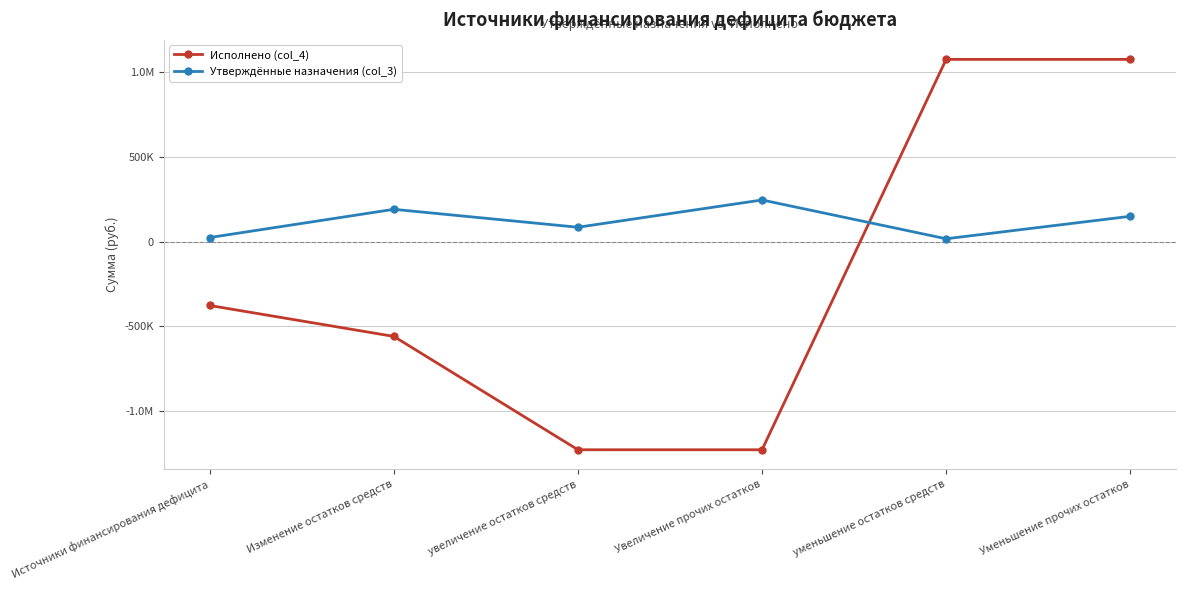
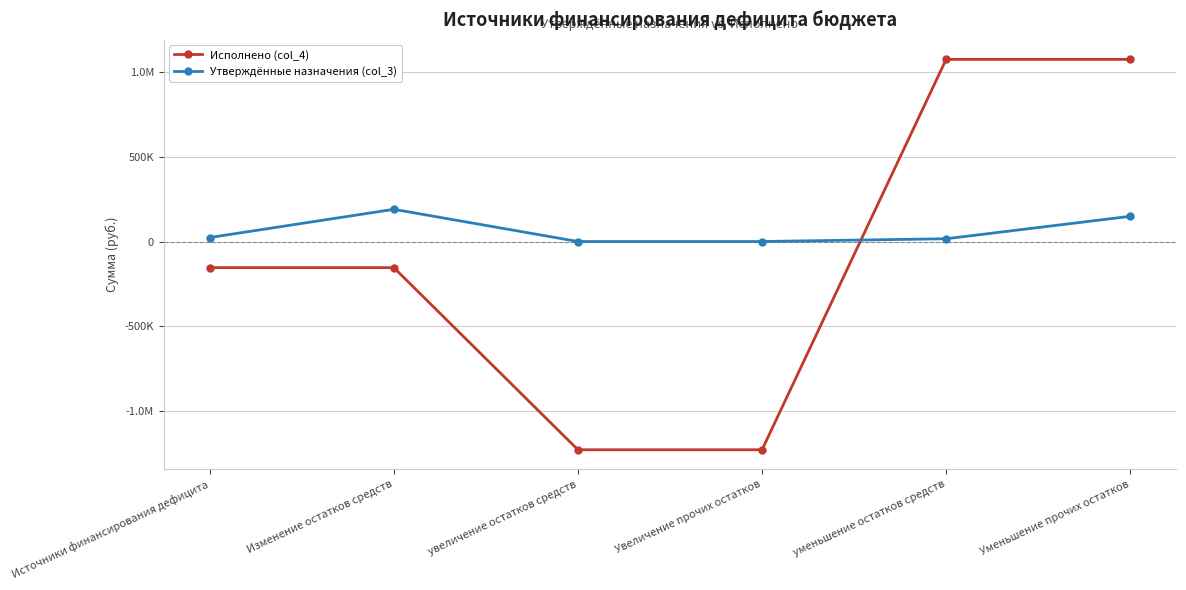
Исполнено (col_4), Источники финансирования дефицита: -380000 -> -150000
Исполнено (col_4), Изменение остатков средств: -560000 -> -150000
Утверждённые назначения (col_3), увеличение остатков средств: 80000 -> 0
Утверждённые назначения (col_3), Увеличение прочих остатков: 250000 -> 0
